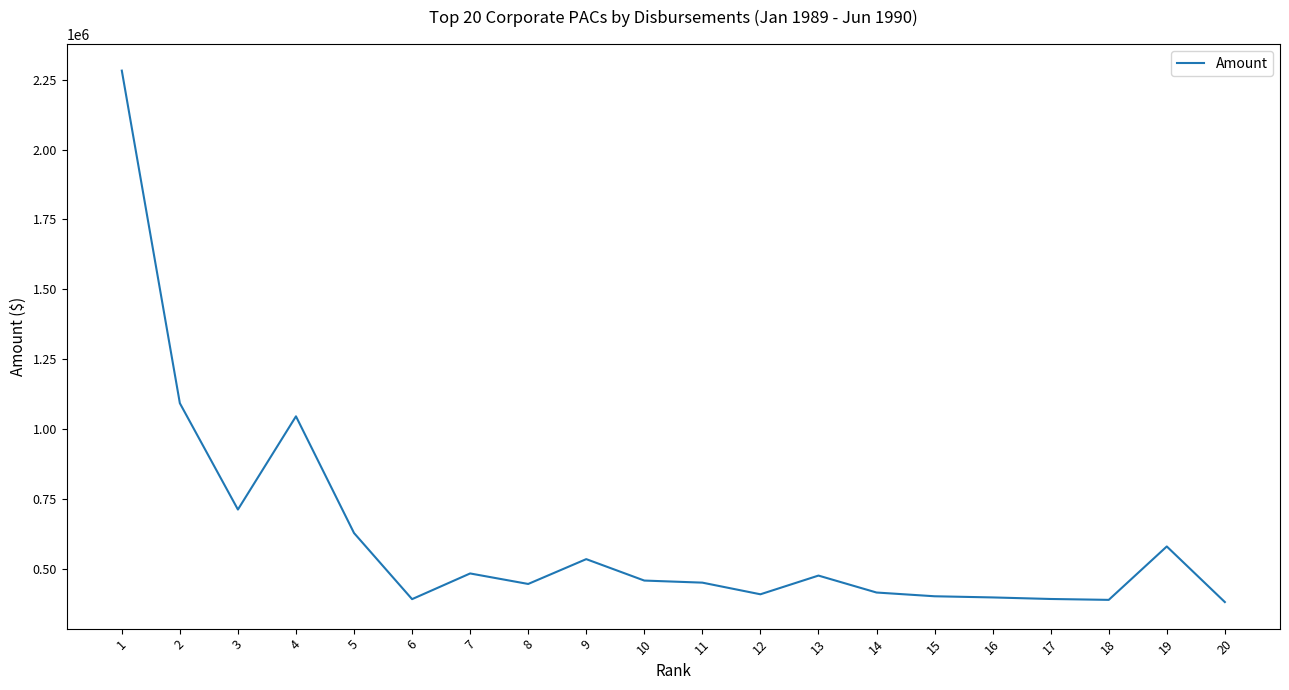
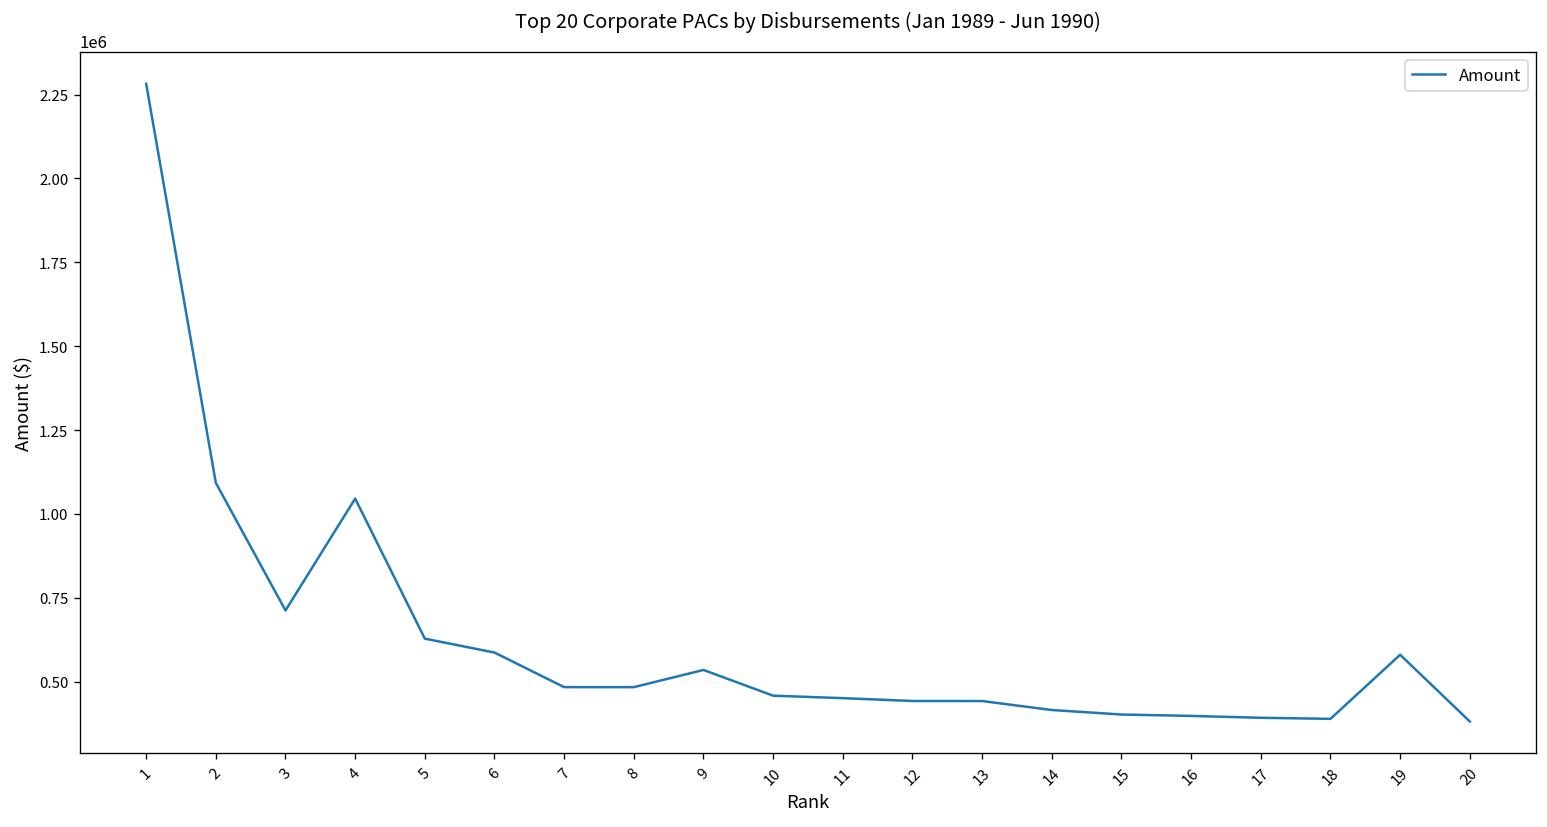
6: 390000 -> 590000
8: 450000 -> 480000
12: 410000 -> 440000
13: 480000 -> 440000
